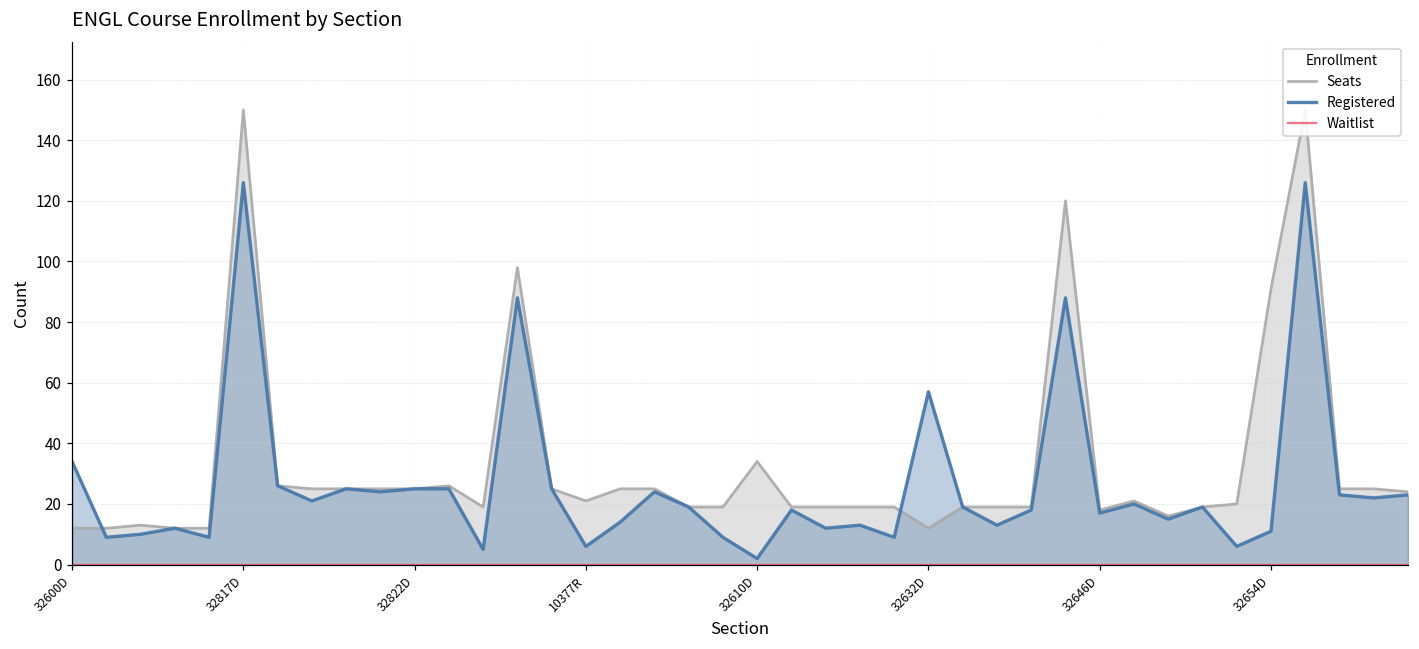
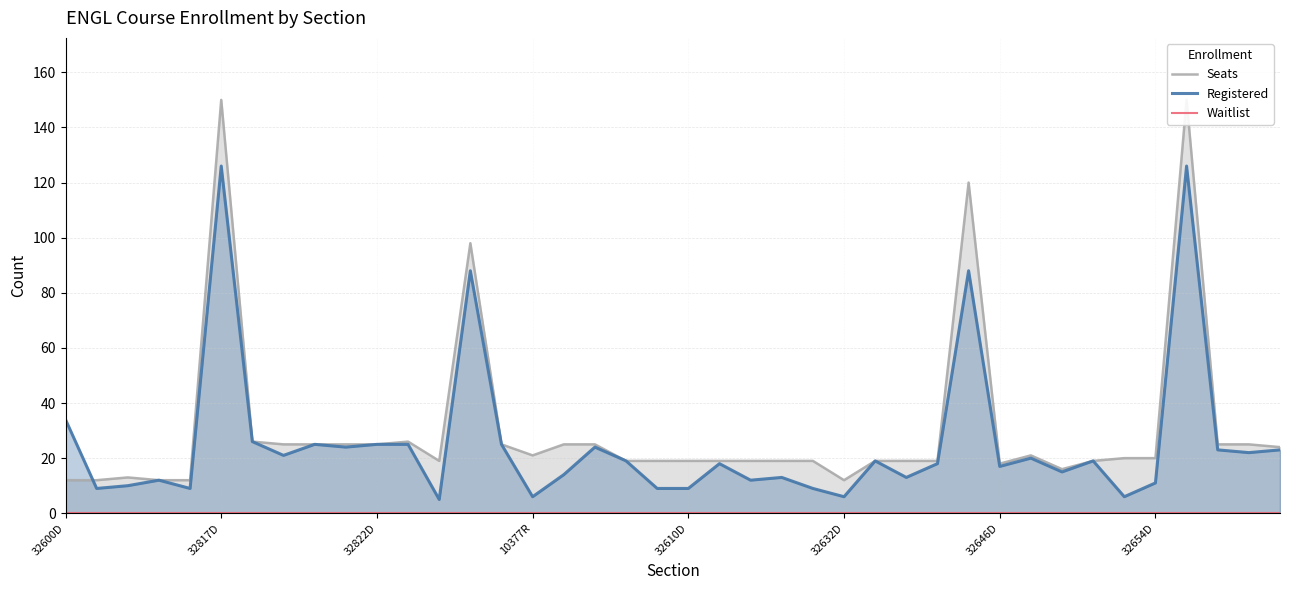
Seats, 32610D: 34 -> 19
Registered, 32610D: 2 -> 9
Registered, 32632D: 57 -> 6
Seats, 32654D: 91 -> 20
